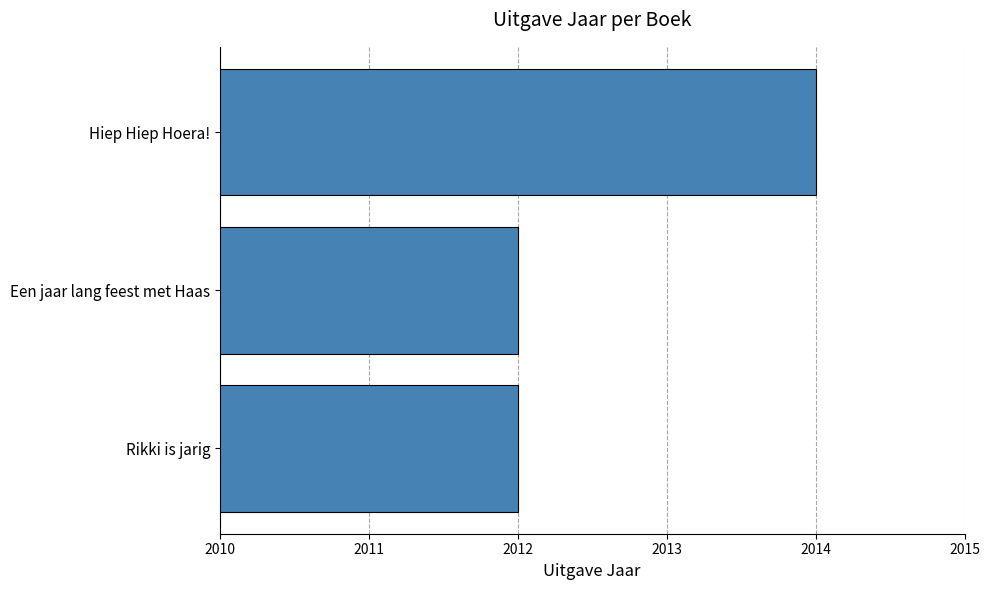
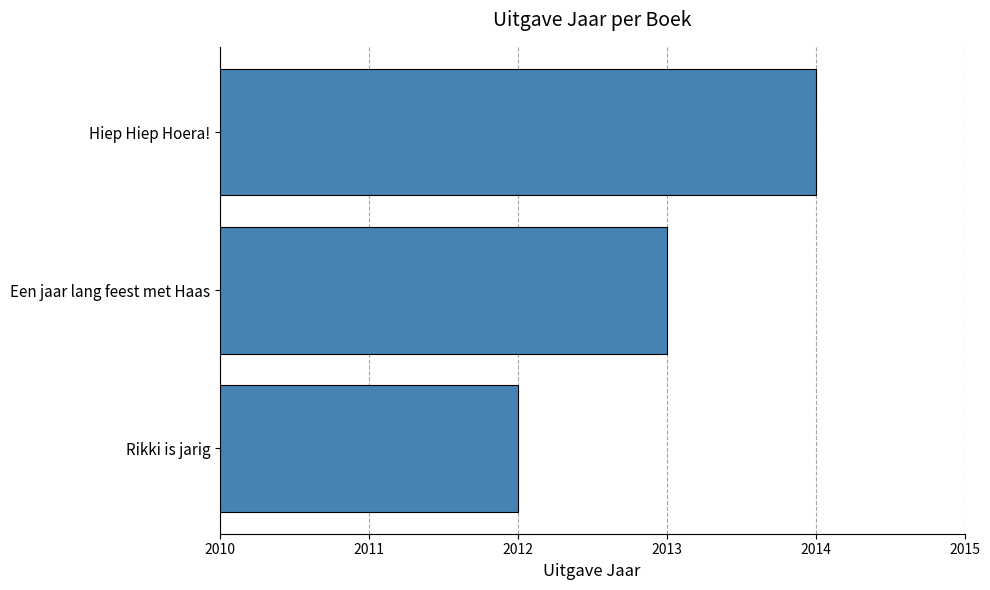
Een jaar lang feest met Haas: 2012 -> 2013
